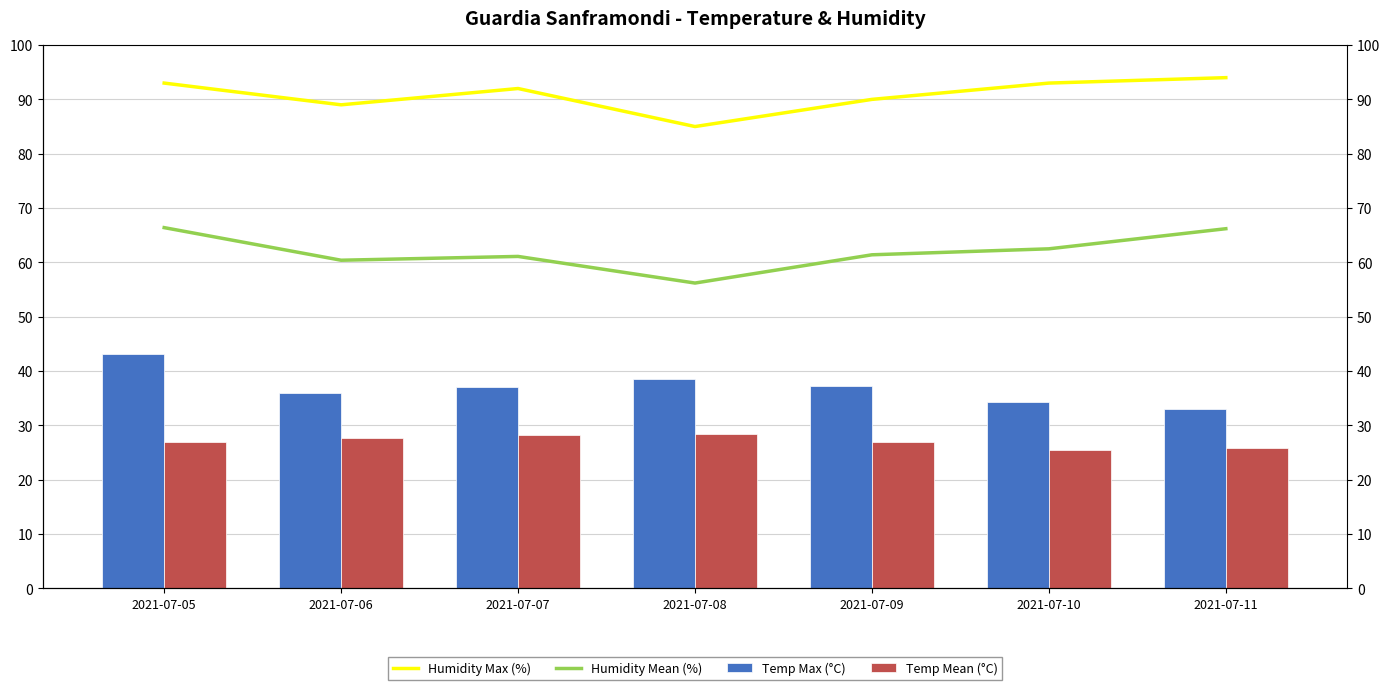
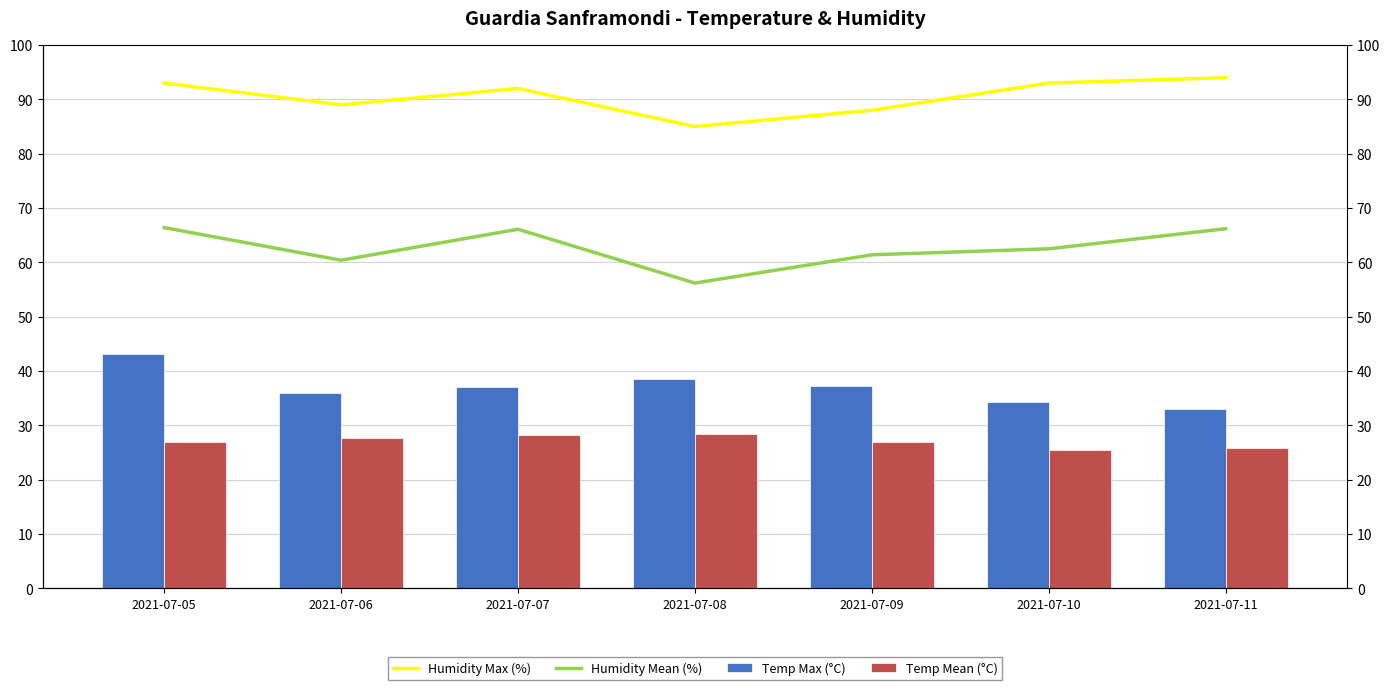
Humidity Mean (%), 2021-07-07: 61 -> 66
Humidity Max (%), 2021-07-09: 90 -> 88
